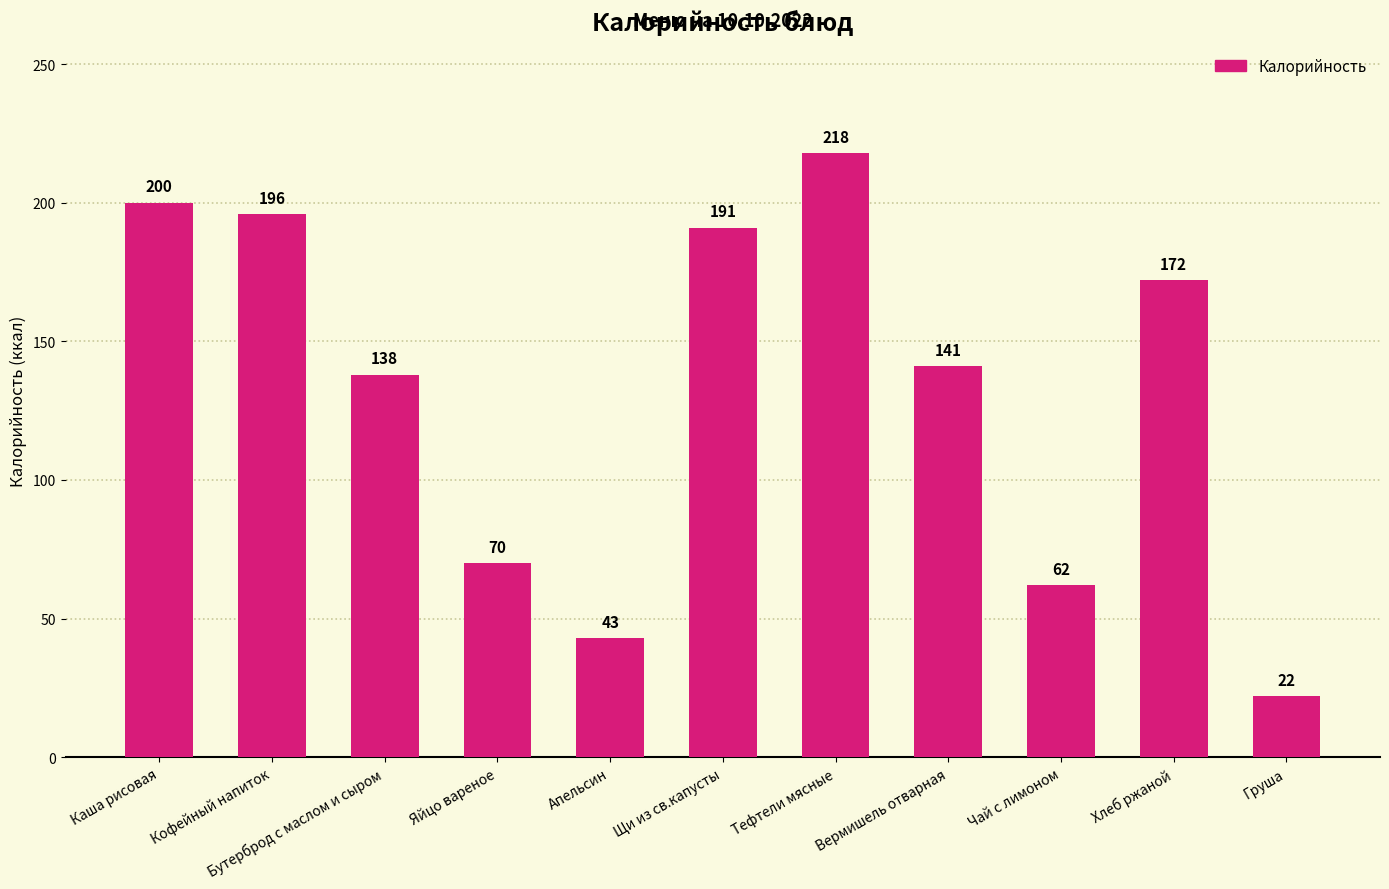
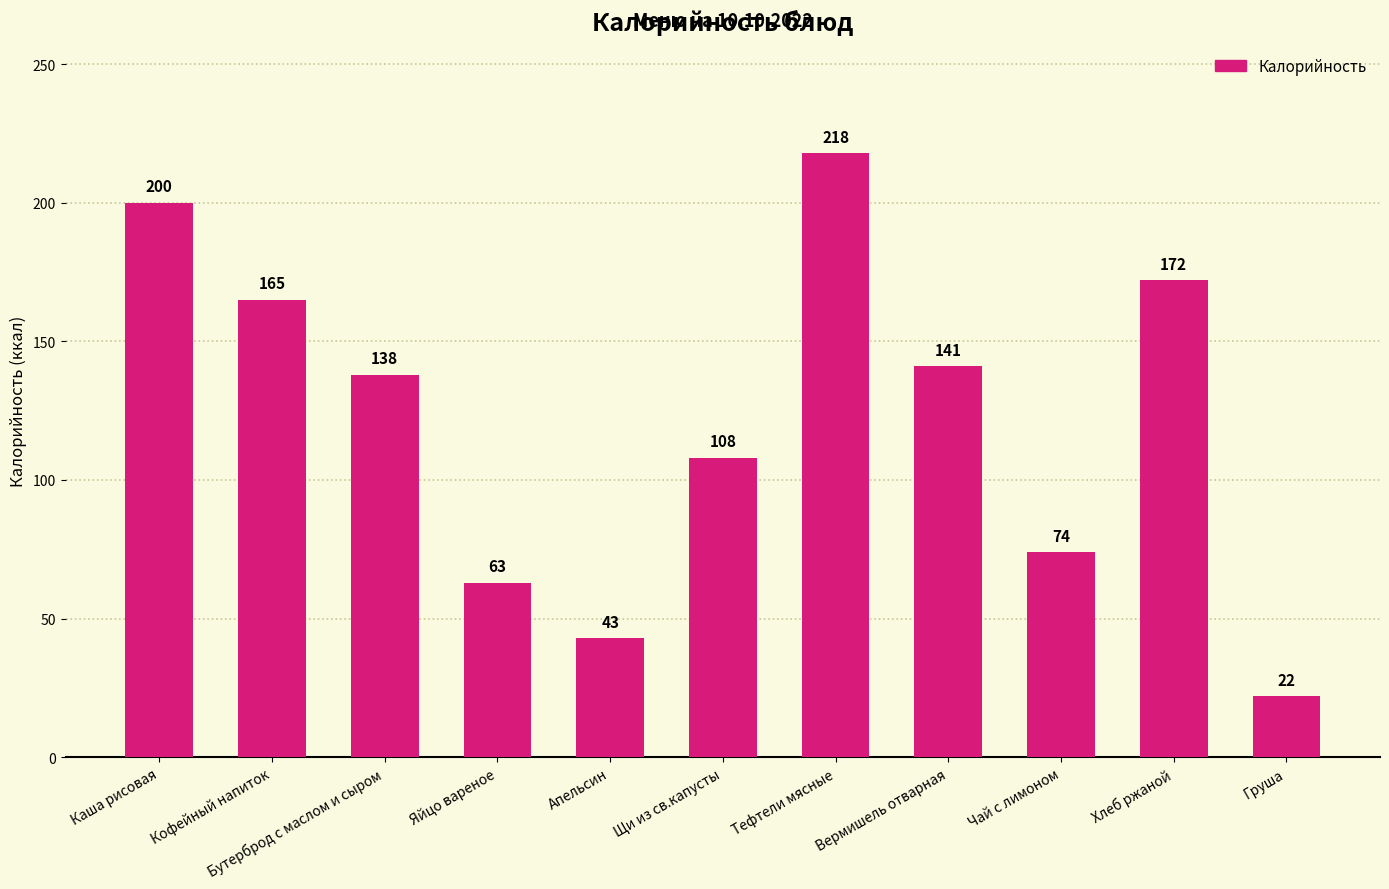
Кофейный напиток: 196 -> 165
Яйцо вареное: 70 -> 63
Щи из св.капусты: 191 -> 108
Чай с лимоном: 62 -> 74
